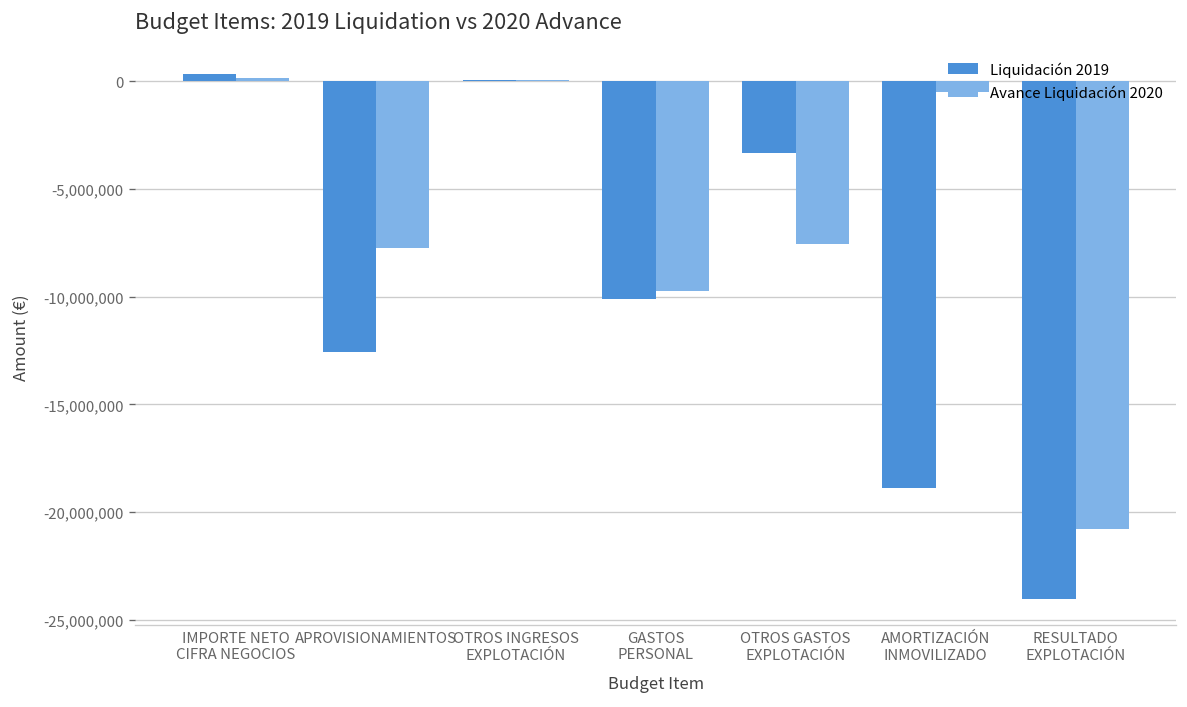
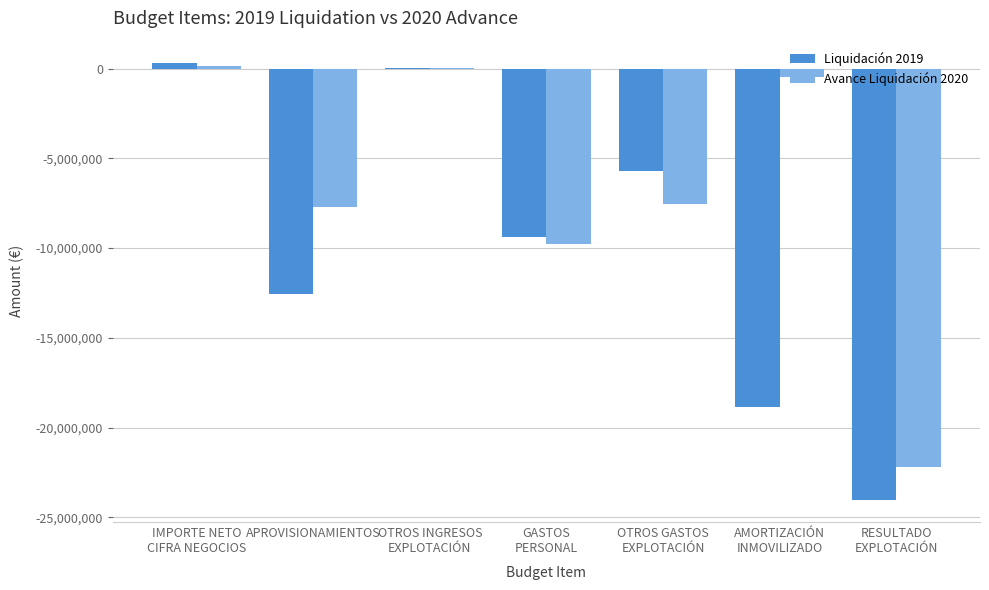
Liquidación 2019, GASTOS PERSONAL: -10,100,000 -> -9,400,000
Liquidación 2019, OTROS GASTOS EXPLOTACIÓN: -3,300,000 -> -5,700,000
Avance Liquidación 2020, RESULTADO EXPLOTACIÓN: -20,800,000 -> -22,200,000
